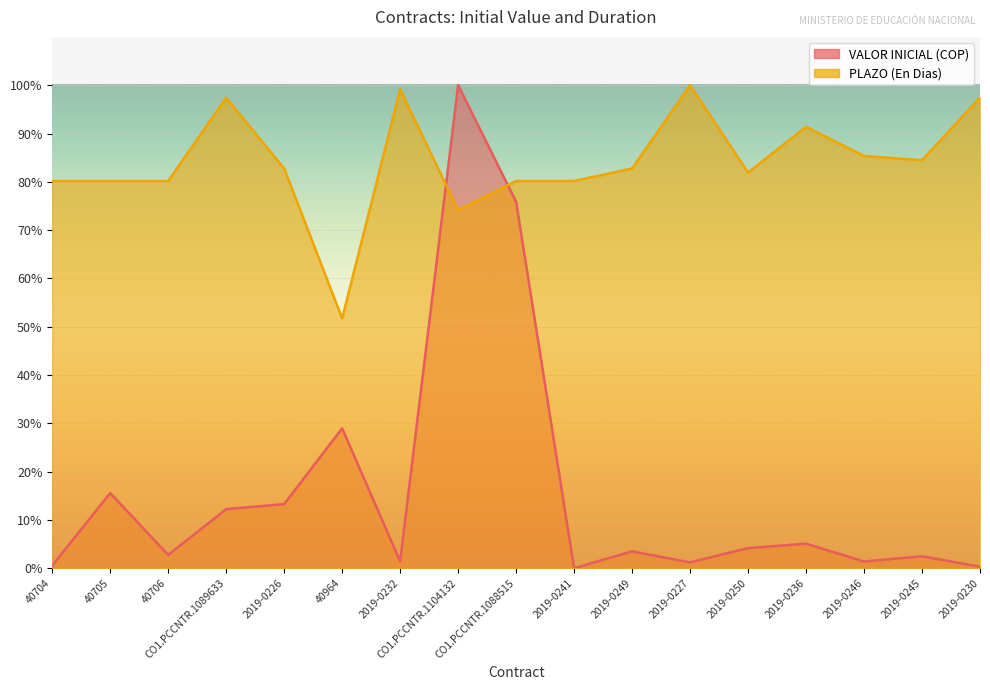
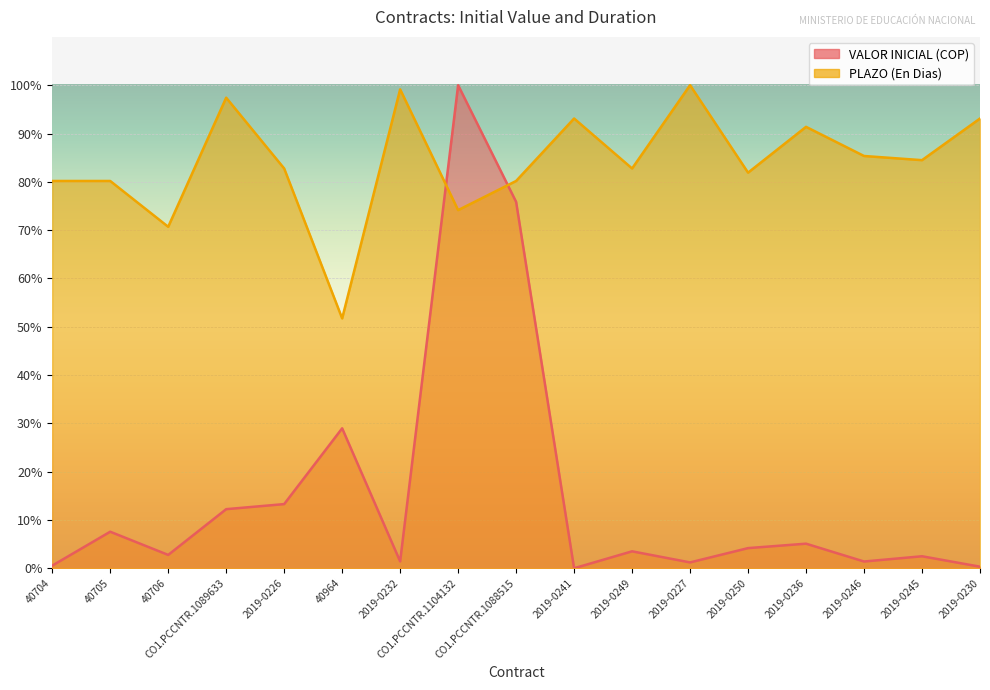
VALOR INICIAL (COP), 40705: 16% -> 8%
PLAZO (En Dias), 40706: 80% -> 71%
PLAZO (En Dias), 2019-0241: 80% -> 93%
PLAZO (En Dias), 2019-0230: 97% -> 93%
